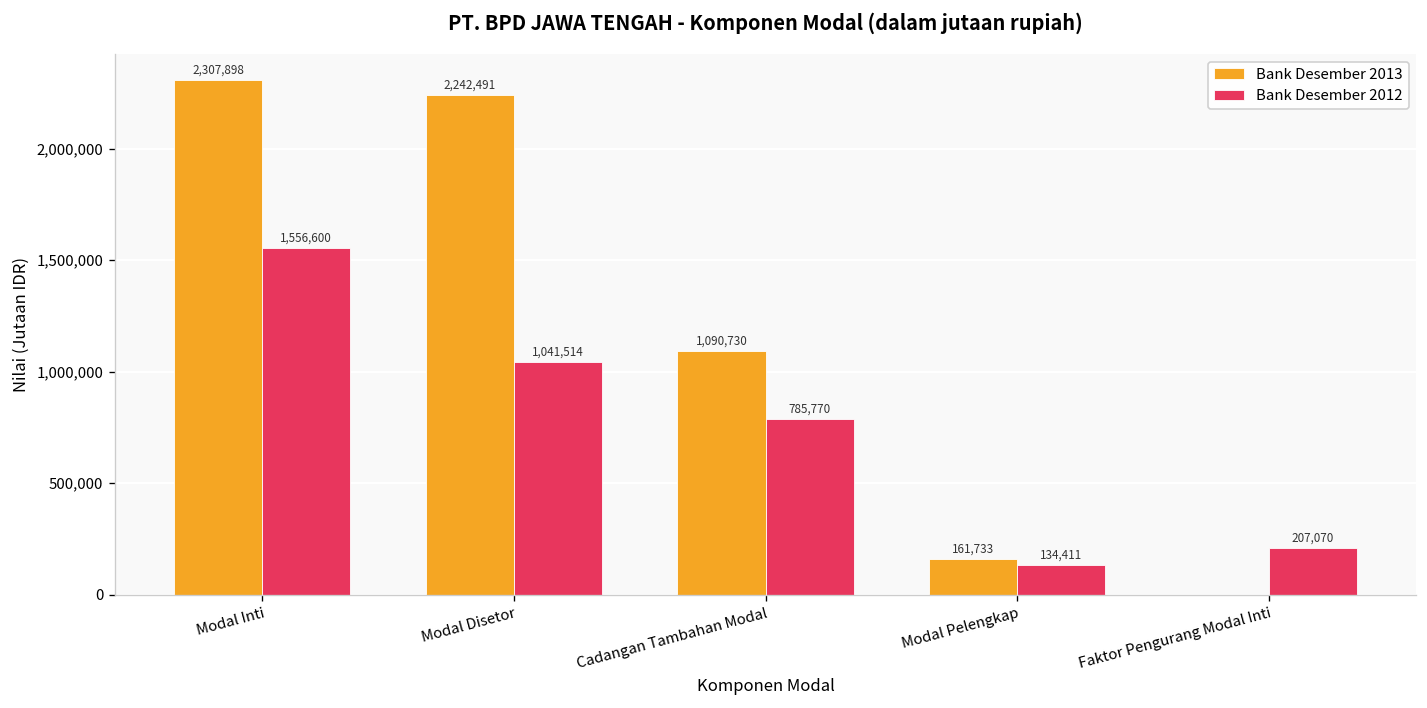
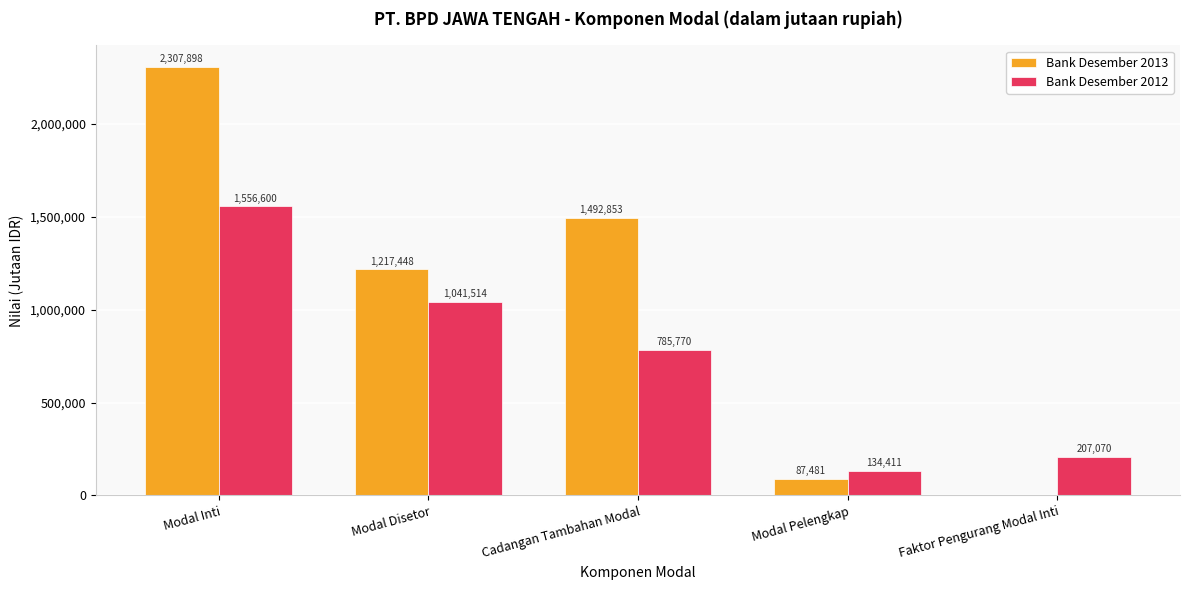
Bank Desember 2013, Modal Disetor: 2,242,491 -> 1,217,448
Bank Desember 2013, Cadangan Tambahan Modal: 1,090,730 -> 1,492,853
Bank Desember 2013, Modal Pelengkap: 161,733 -> 87,481
